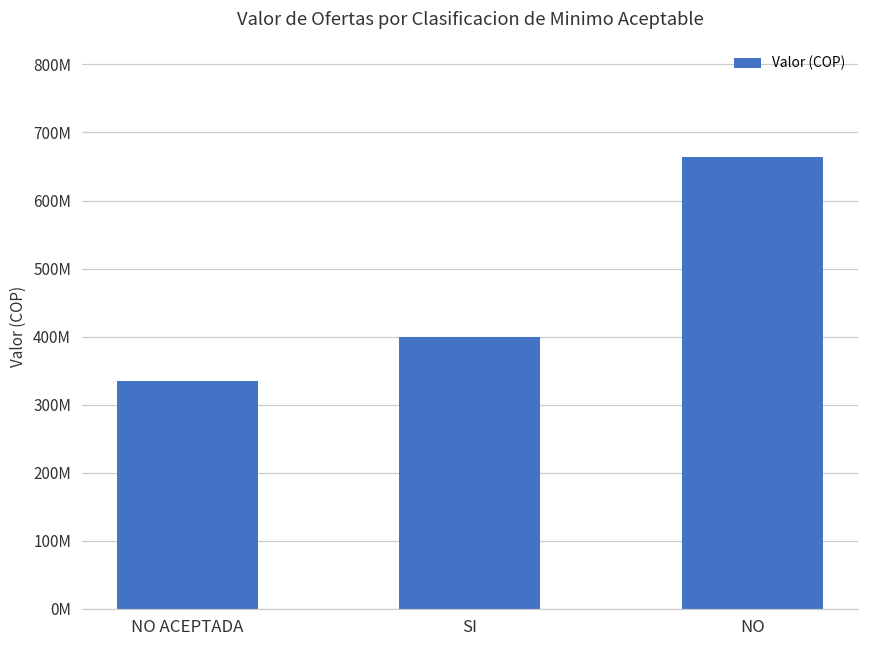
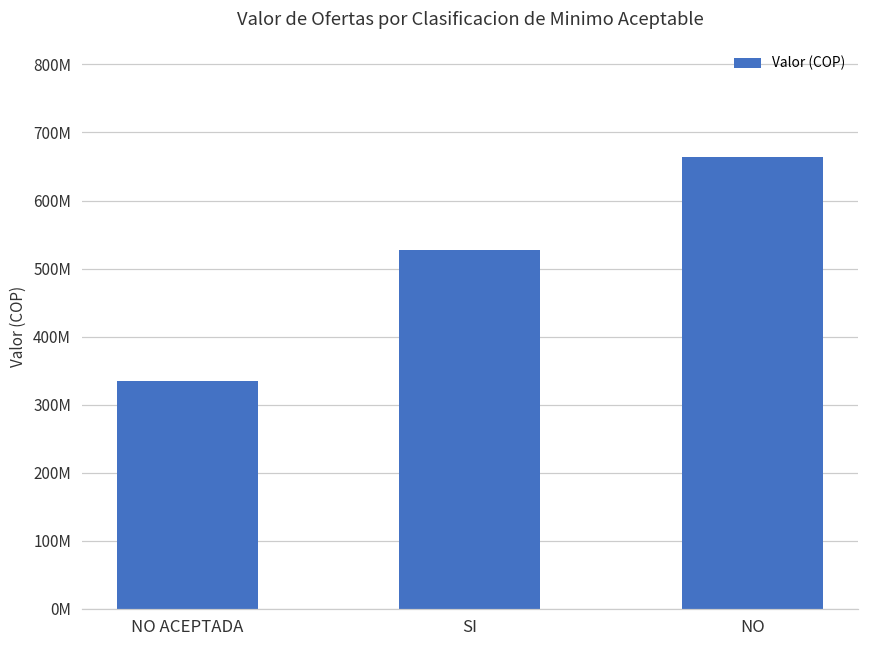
SI: 400000000 -> 530000000
